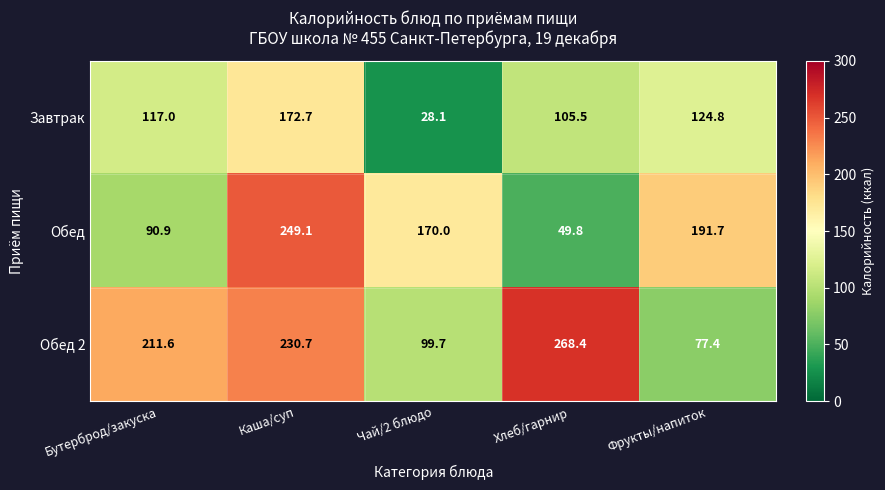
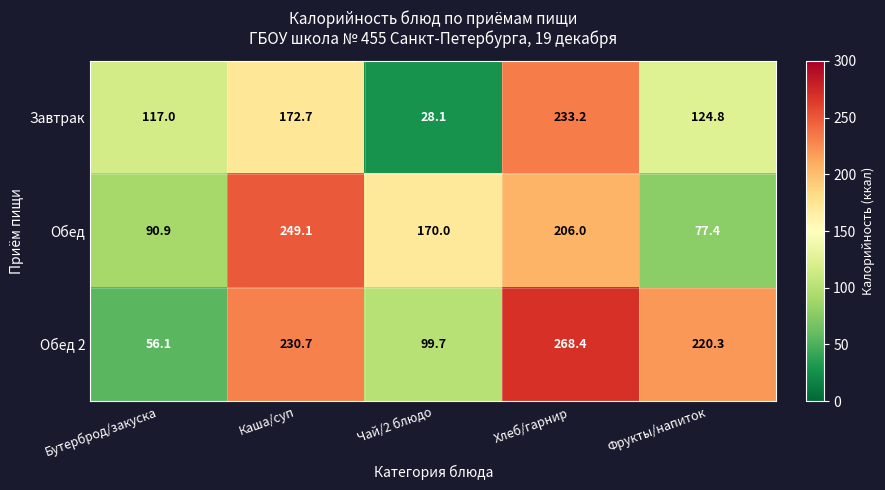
Завтрак, Хлеб/гарнир: 105.5 -> 233.2
Обед, Хлеб/гарнир: 49.8 -> 206.0
Обед, Фрукты/напиток: 191.7 -> 77.4
Обед 2, Бутерброд/закуска: 211.6 -> 56.1
Обед 2, Фрукты/напиток: 77.4 -> 220.3
